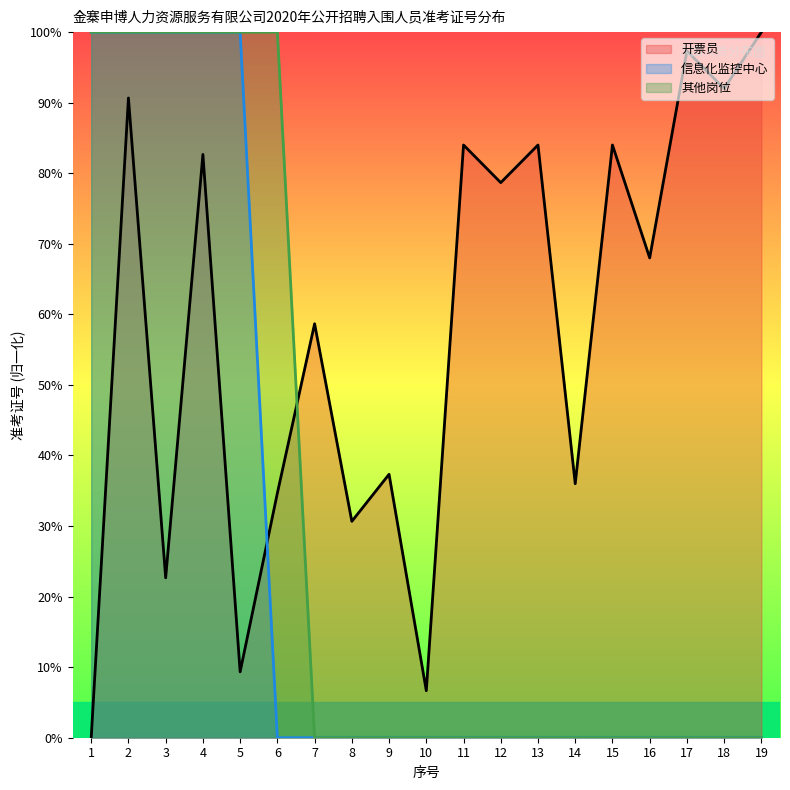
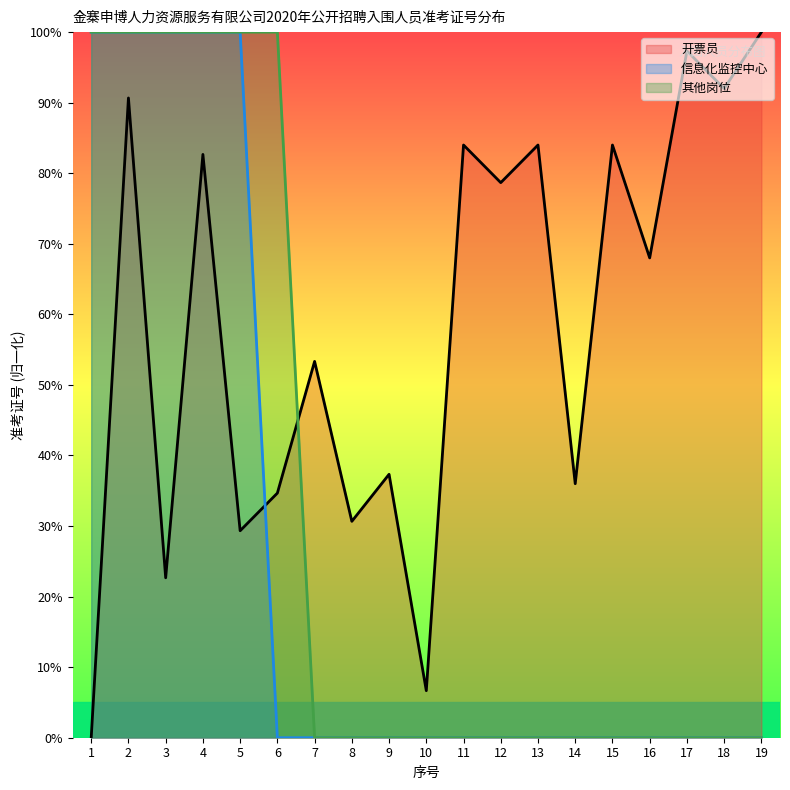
开票员, 5: 9% -> 29%
开票员, 7: 59% -> 53%
